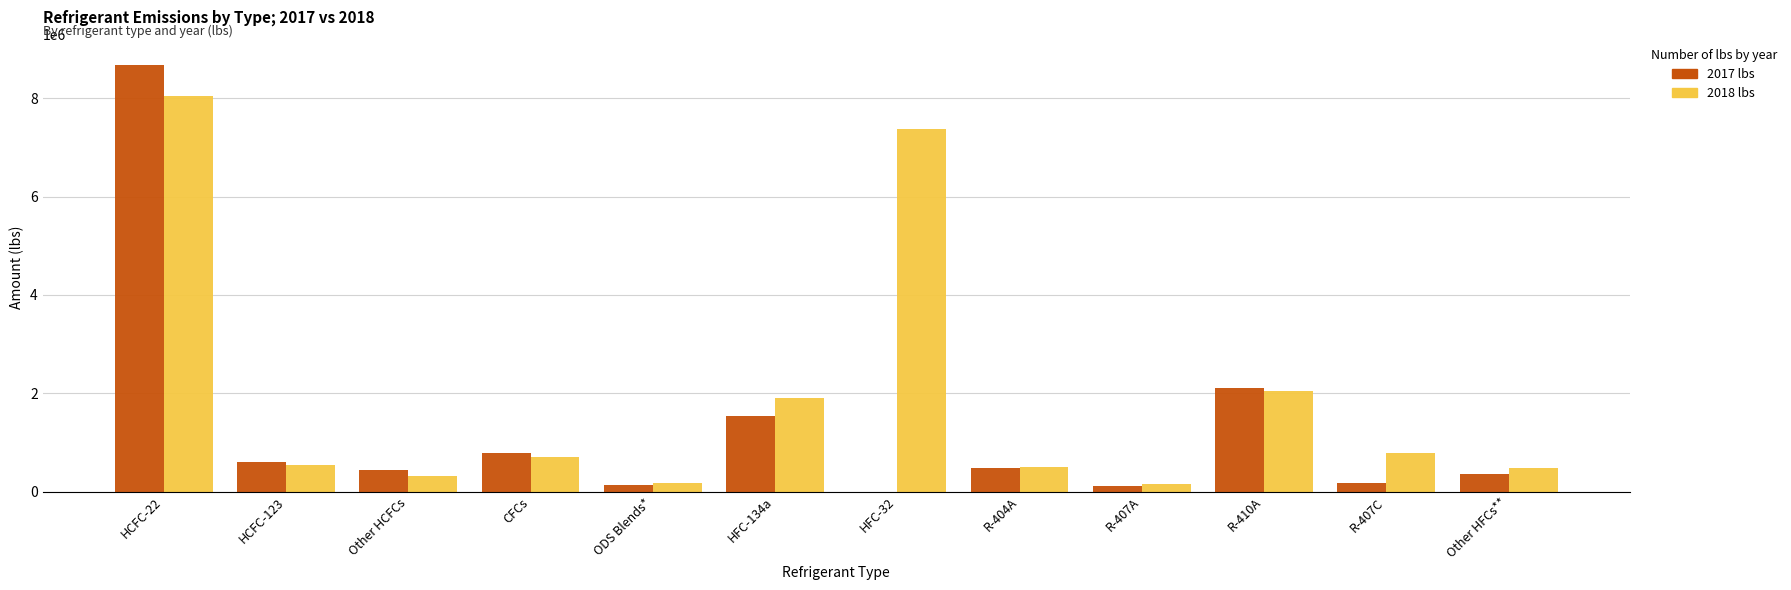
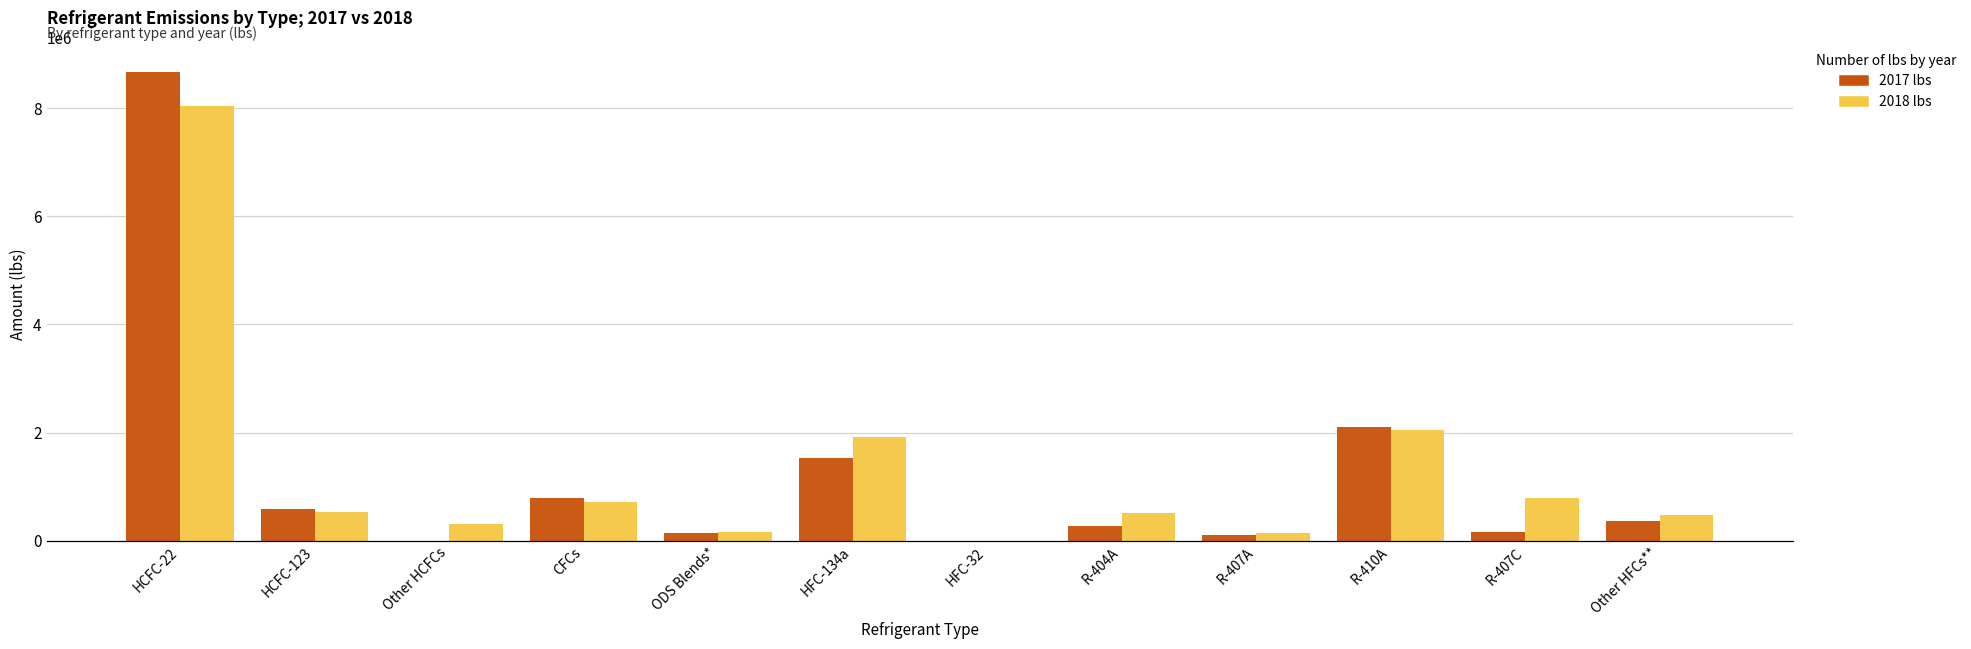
2017 lbs, Other HCFCs: 400000 -> 0
2018 lbs, HFC-32: 7400000 -> 0
2017 lbs, R-404A: 500000 -> 300000
